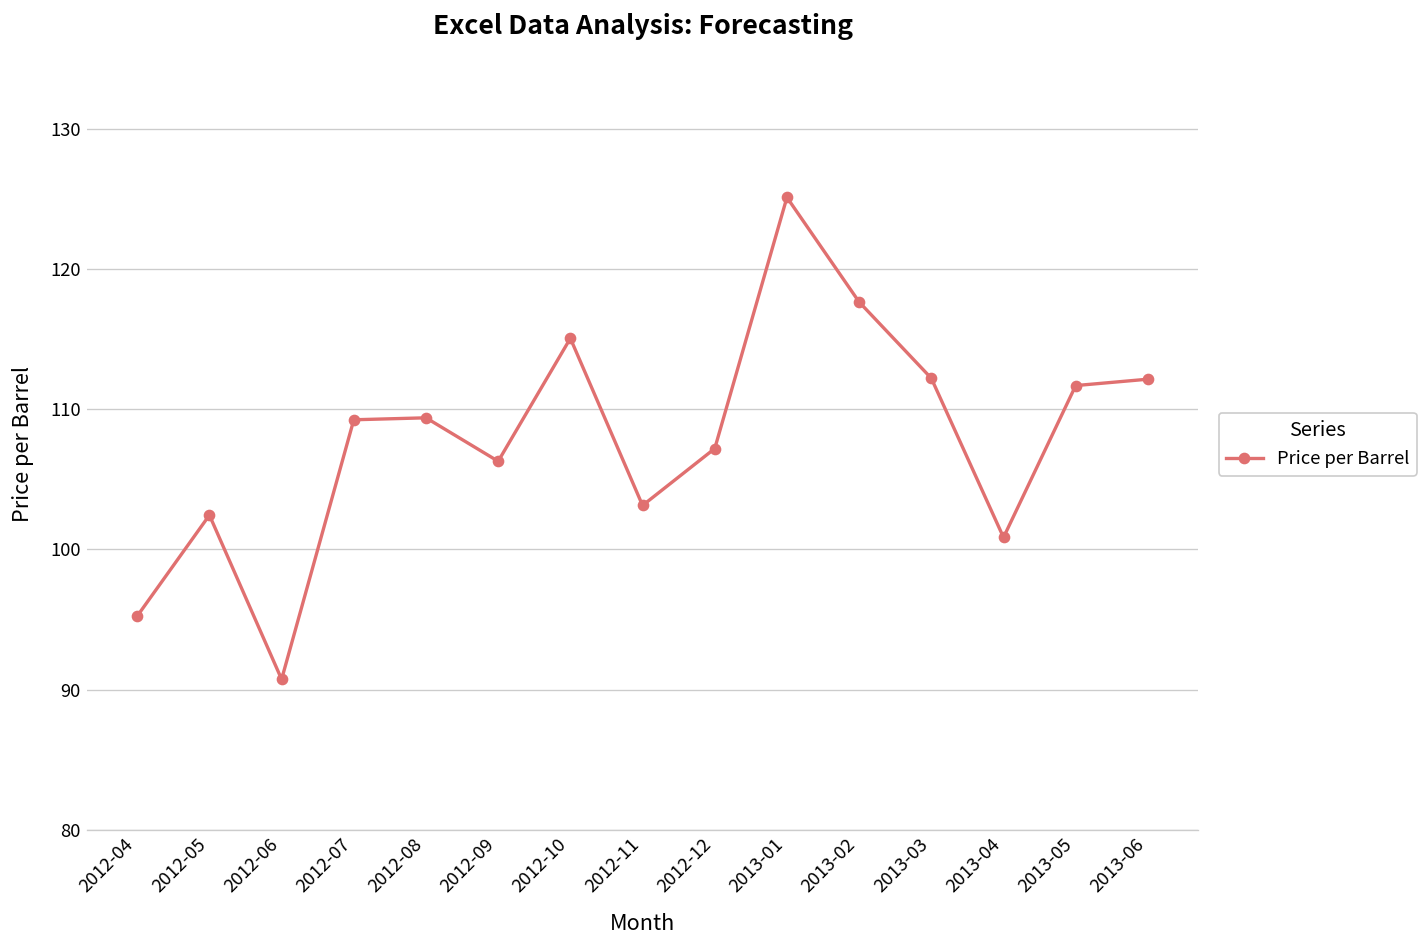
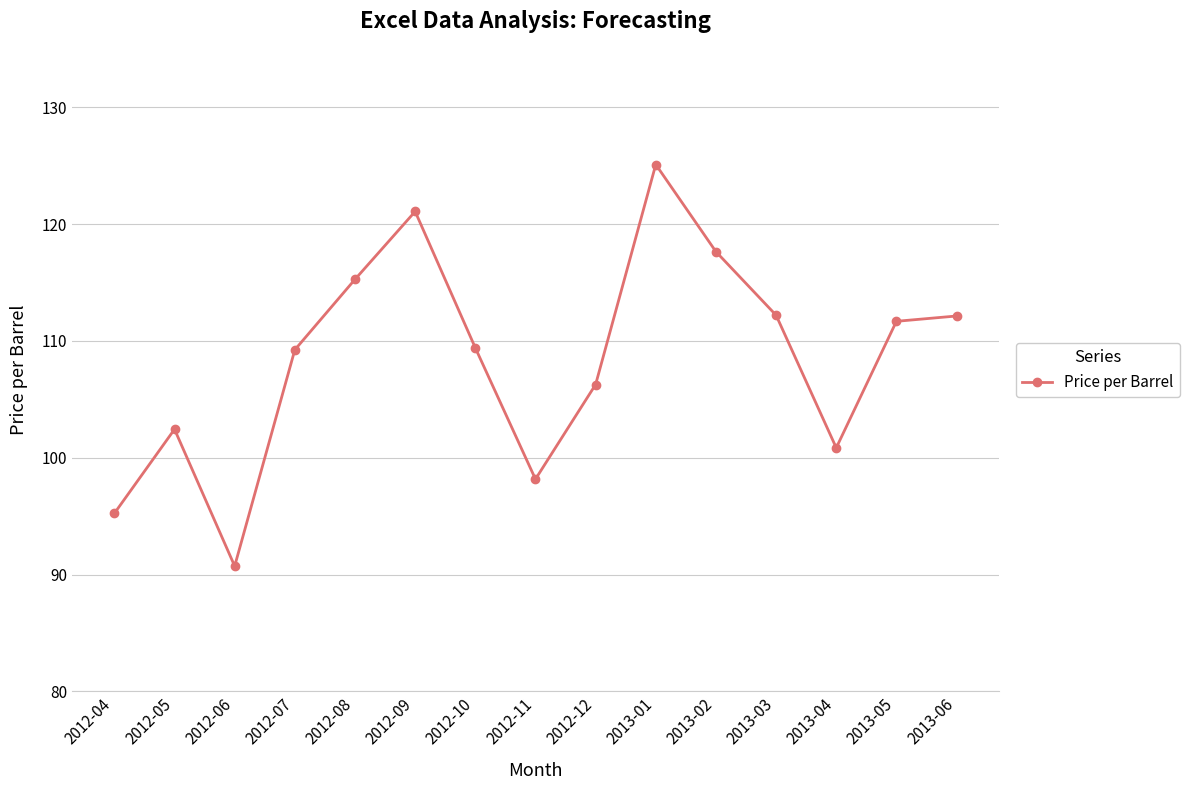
2012-08: 109.4 -> 115.3
2012-09: 106.3 -> 121.1
2012-10: 115.1 -> 109.4
2012-11: 103.1 -> 98.2
2012-12: 107.2 -> 106.3
